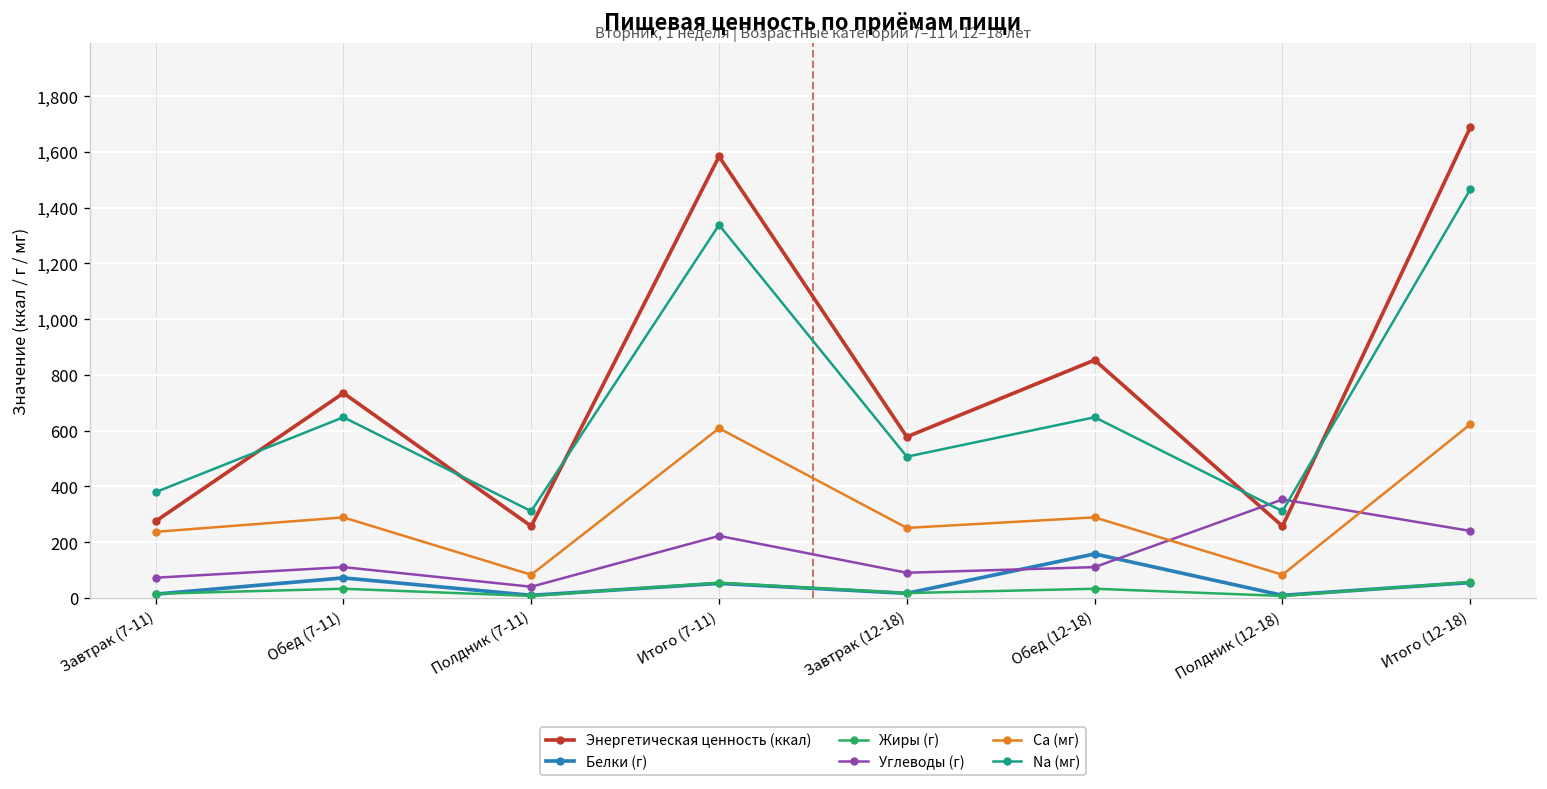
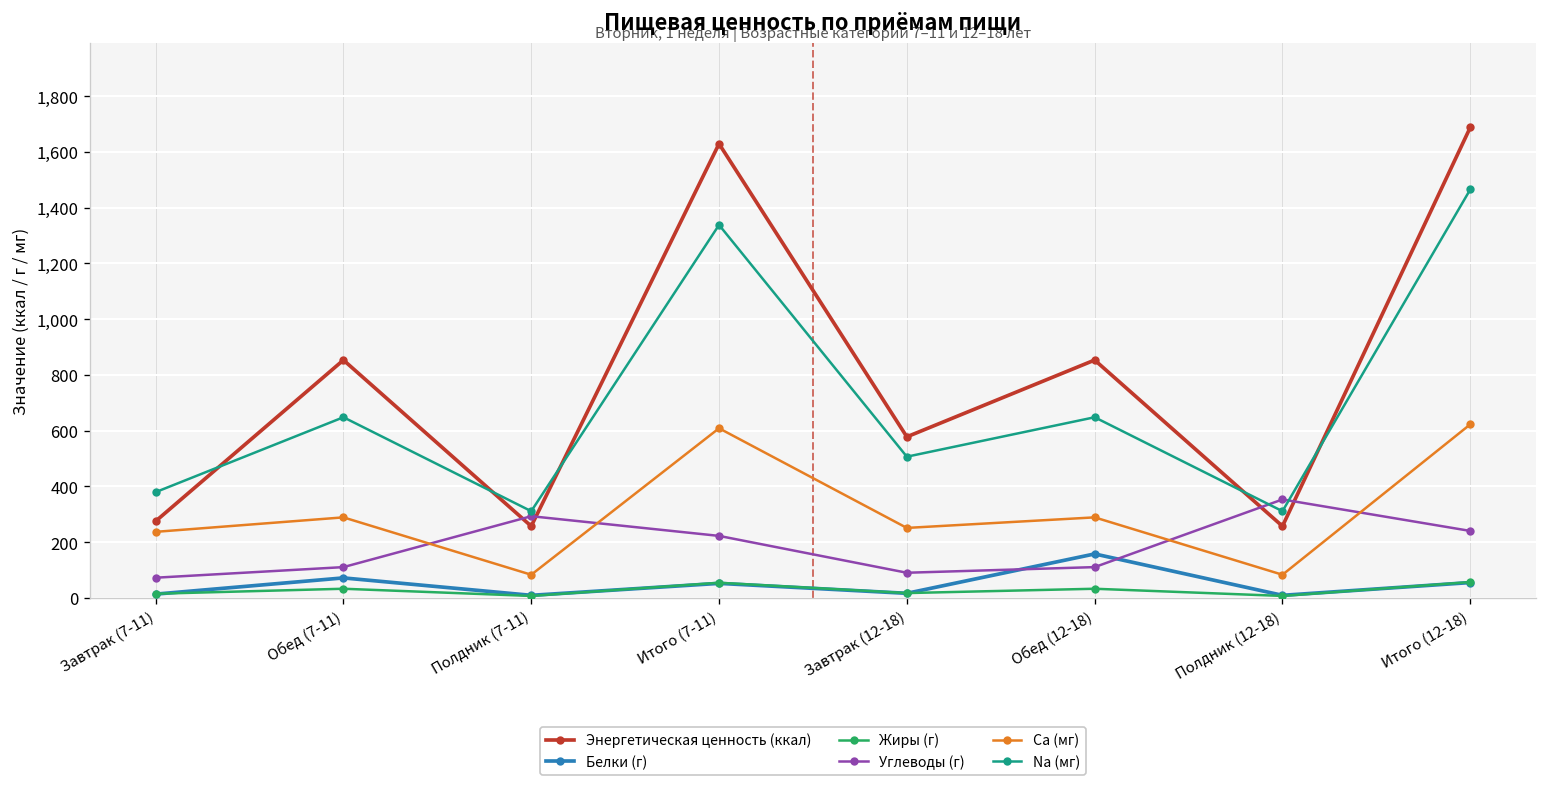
Энергетическая ценность (ккал), Обед (7-11): 730 -> 850
Углеводы (г), Полдник (7-11): 40 -> 290
Энергетическая ценность (ккал), Итого (7-11): 1,580 -> 1,630
